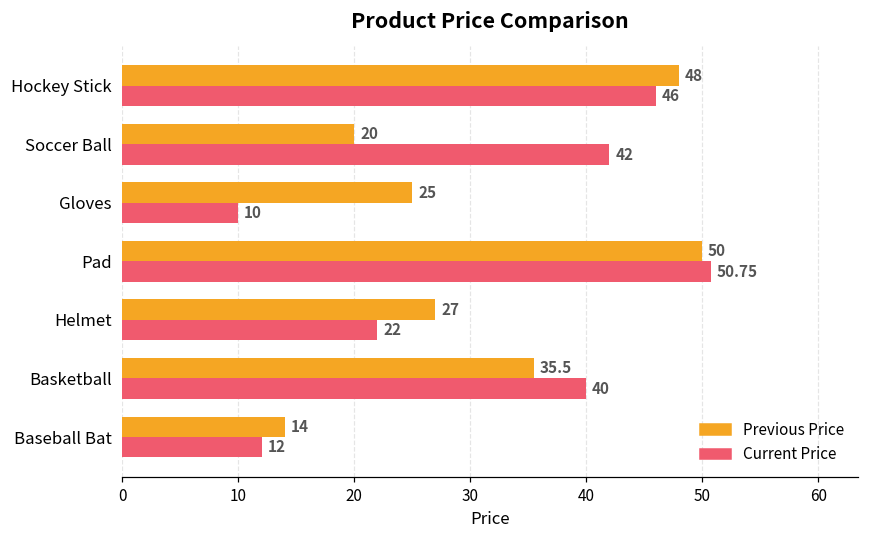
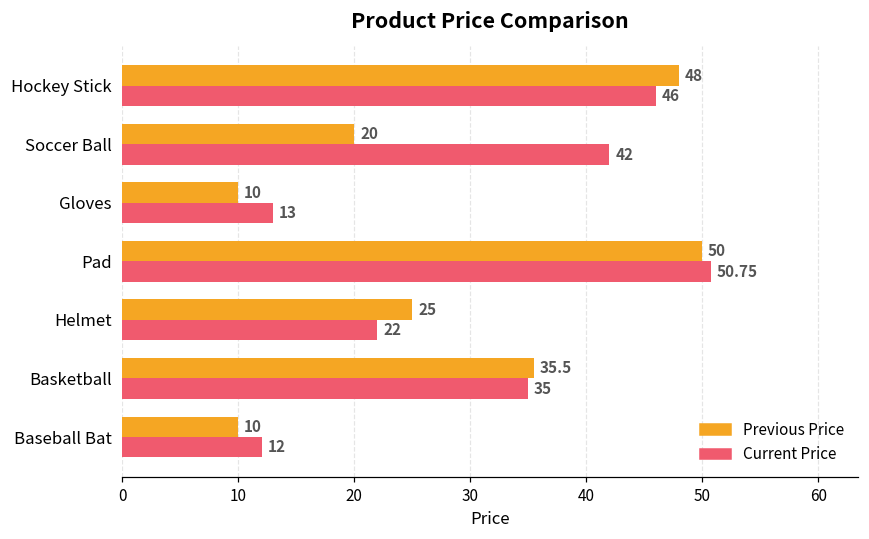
Previous Price, Gloves: 25 -> 10
Current Price, Gloves: 10 -> 13
Previous Price, Helmet: 27 -> 25
Current Price, Basketball: 40 -> 35
Previous Price, Baseball Bat: 14 -> 10
